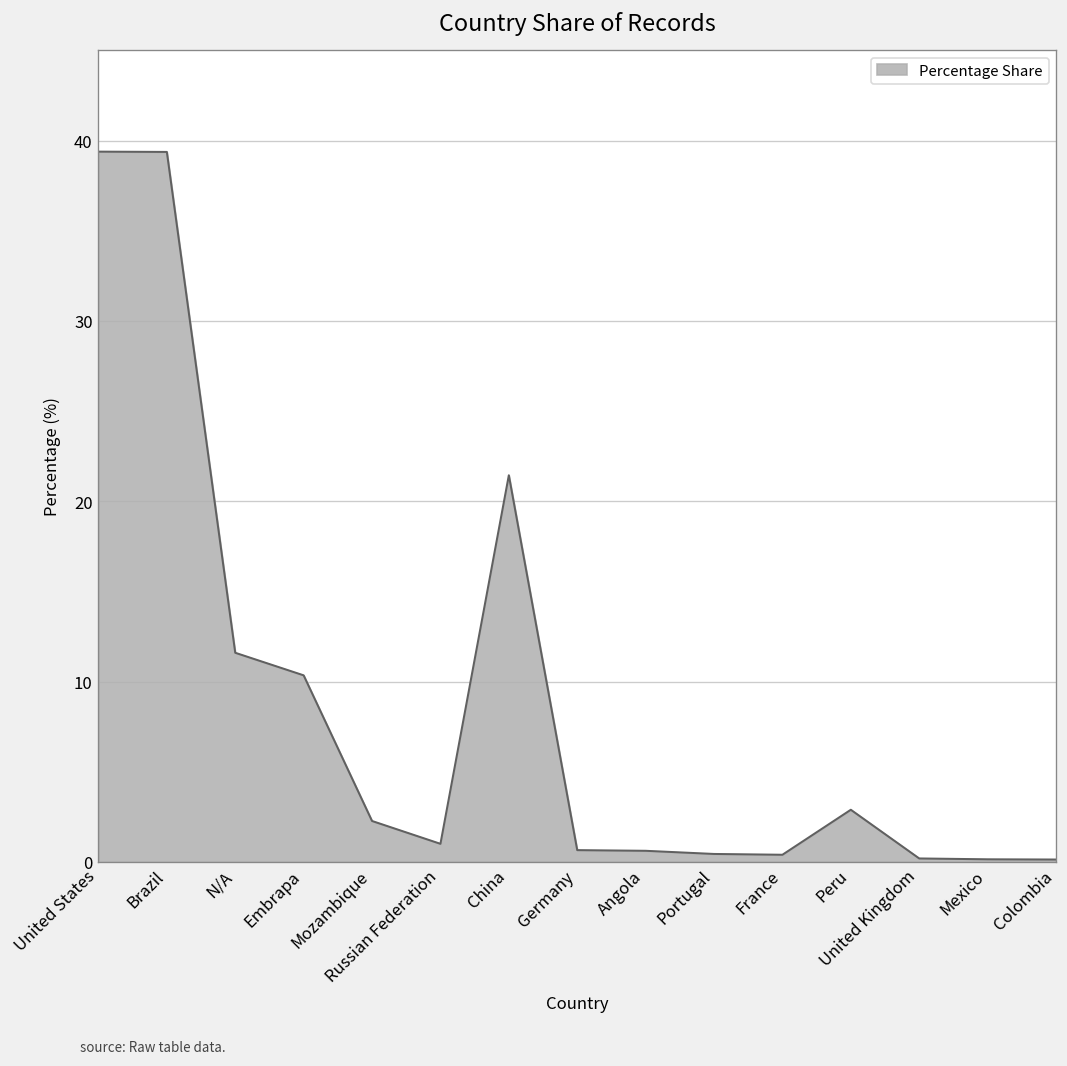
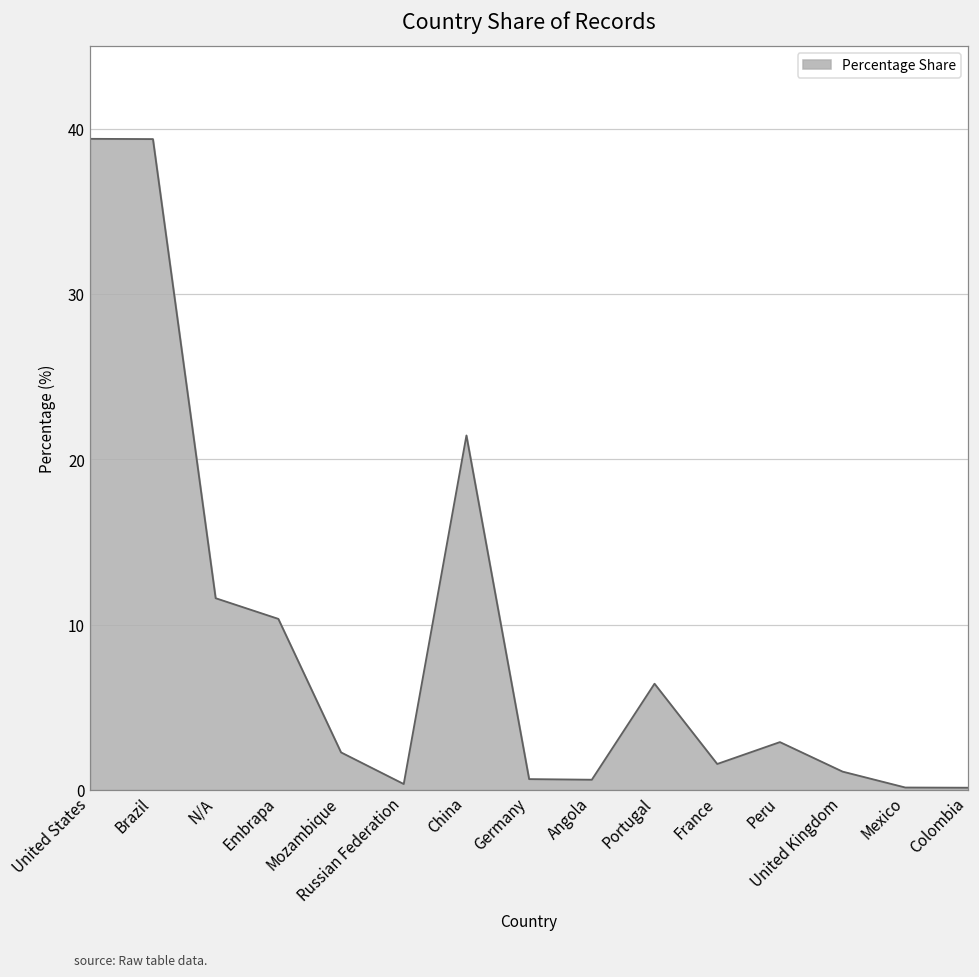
Russian Federation: 1.0 -> 0.4
Portugal: 0.4 -> 6.4
France: 0.4 -> 1.6
United Kingdom: 0.2 -> 1.1
